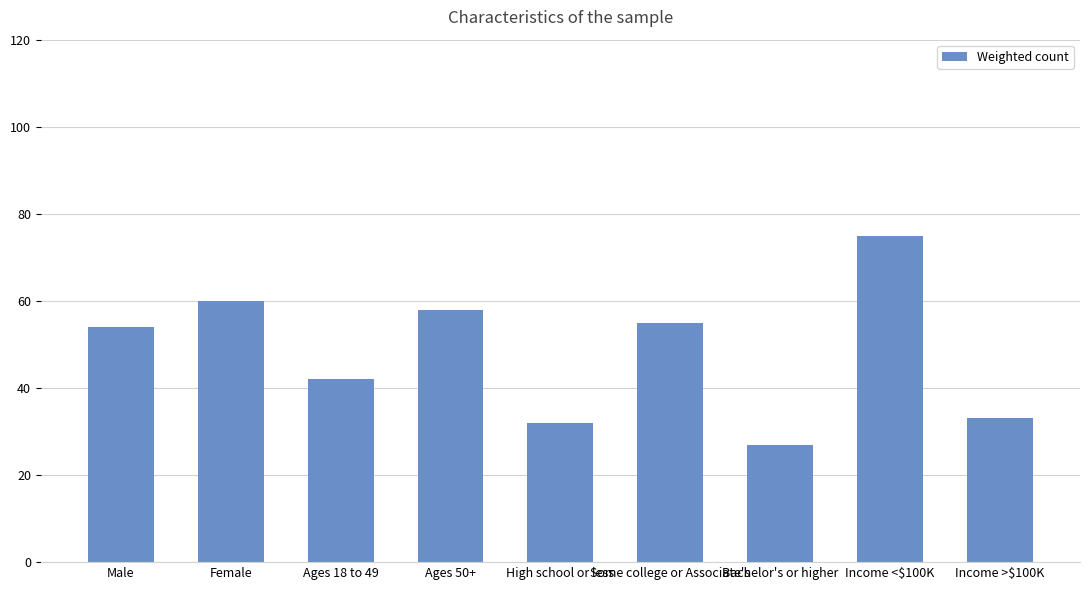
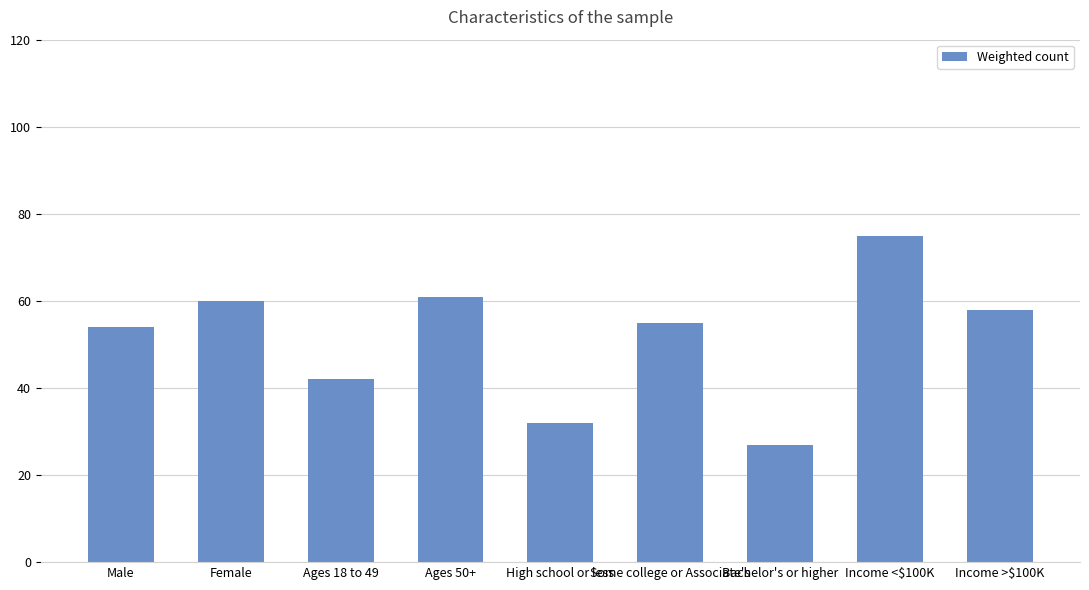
Ages 50+: 58 -> 61
Income >$100K: 33 -> 58
